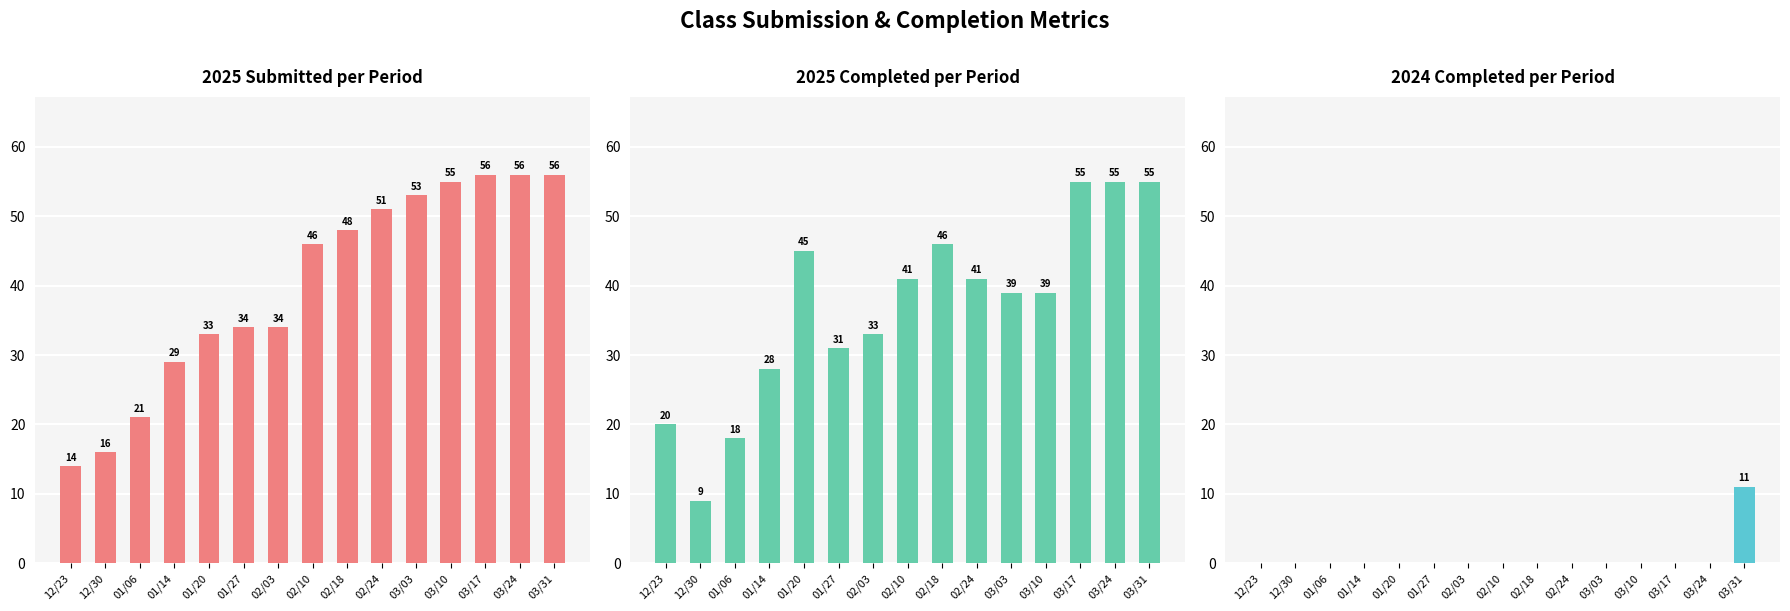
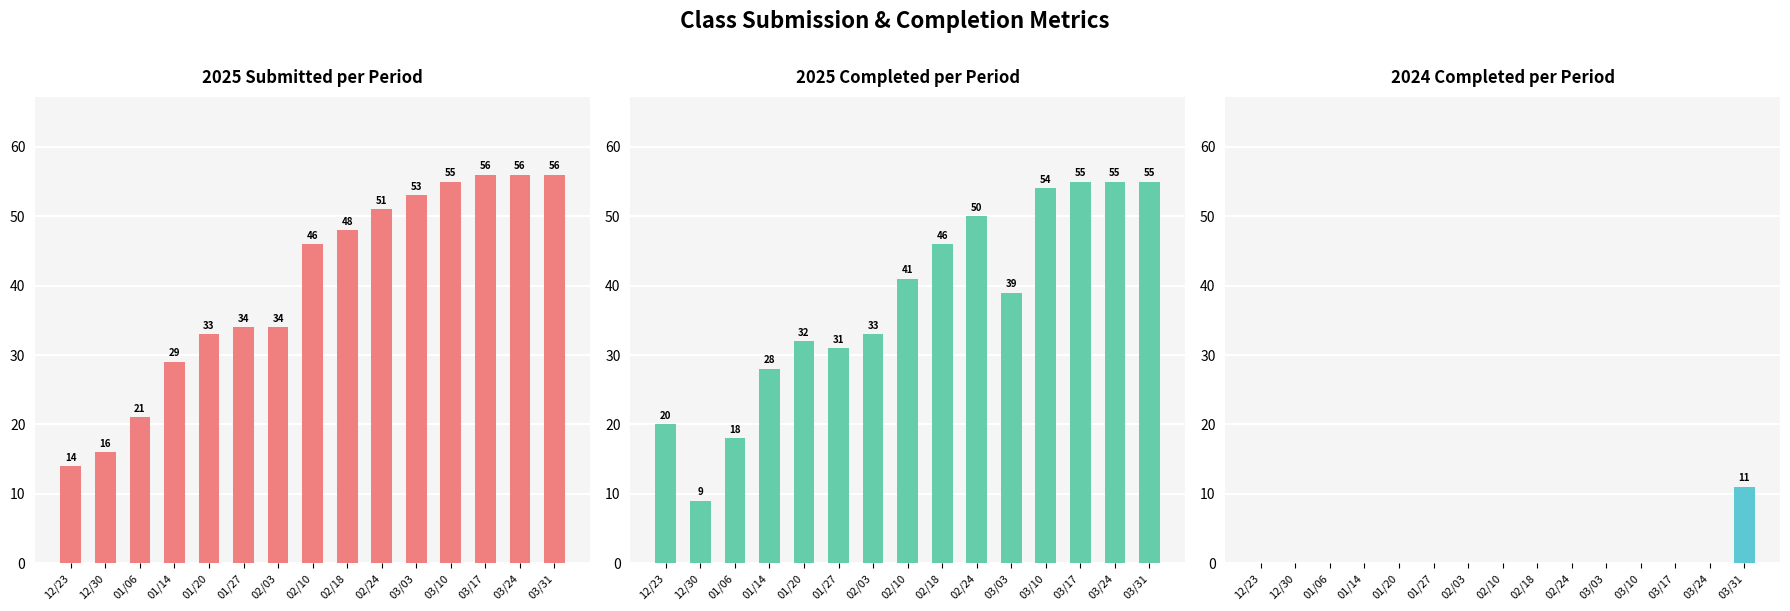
2025 Completed per Period, 01/20: 45 -> 32
2025 Completed per Period, 02/24: 41 -> 50
2025 Completed per Period, 03/10: 39 -> 54
